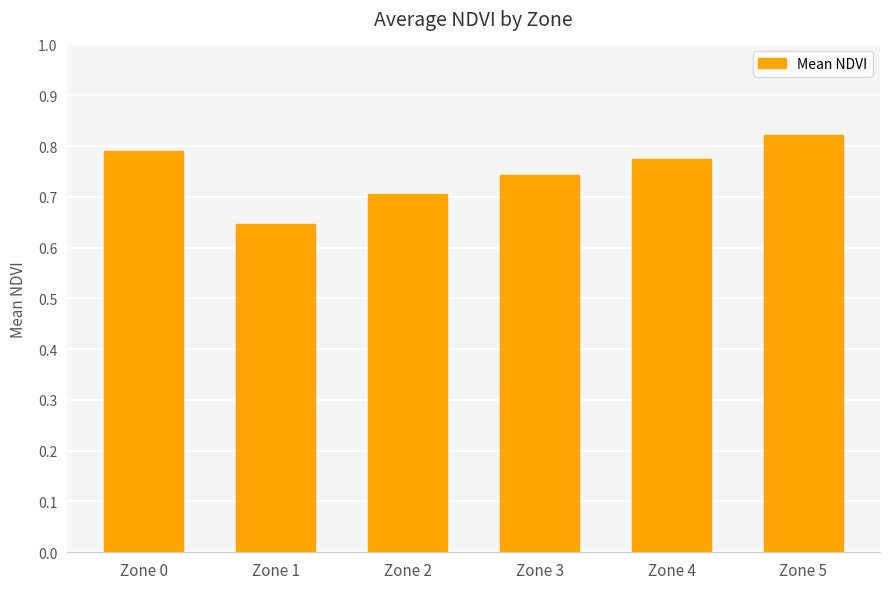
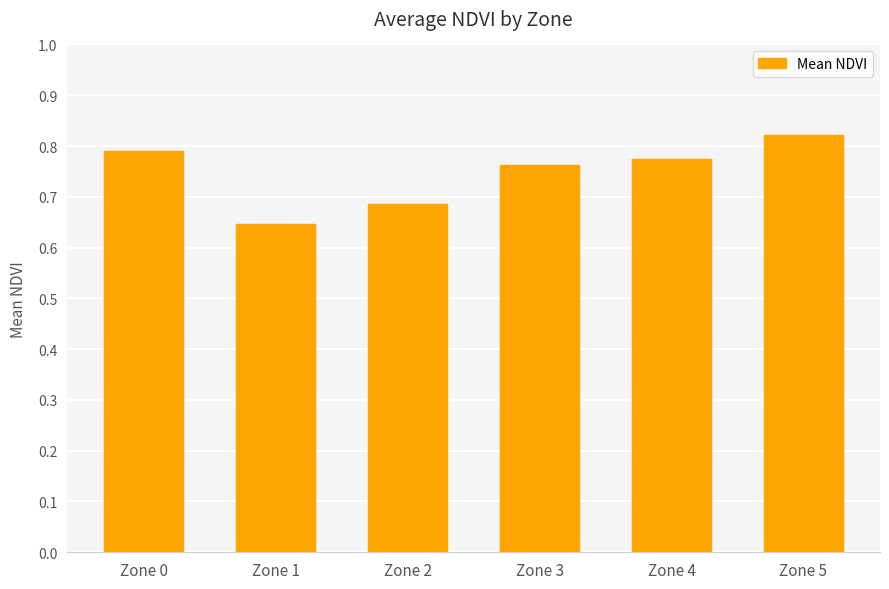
Zone 2: 0.71 -> 0.69
Zone 3: 0.74 -> 0.76
